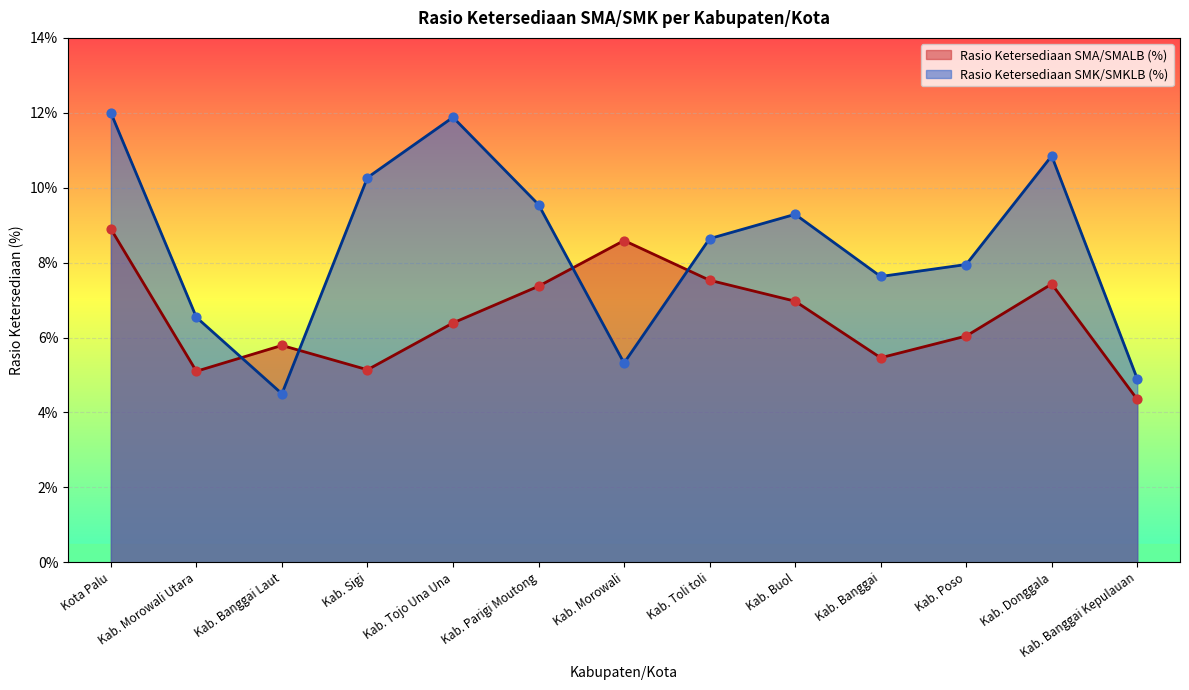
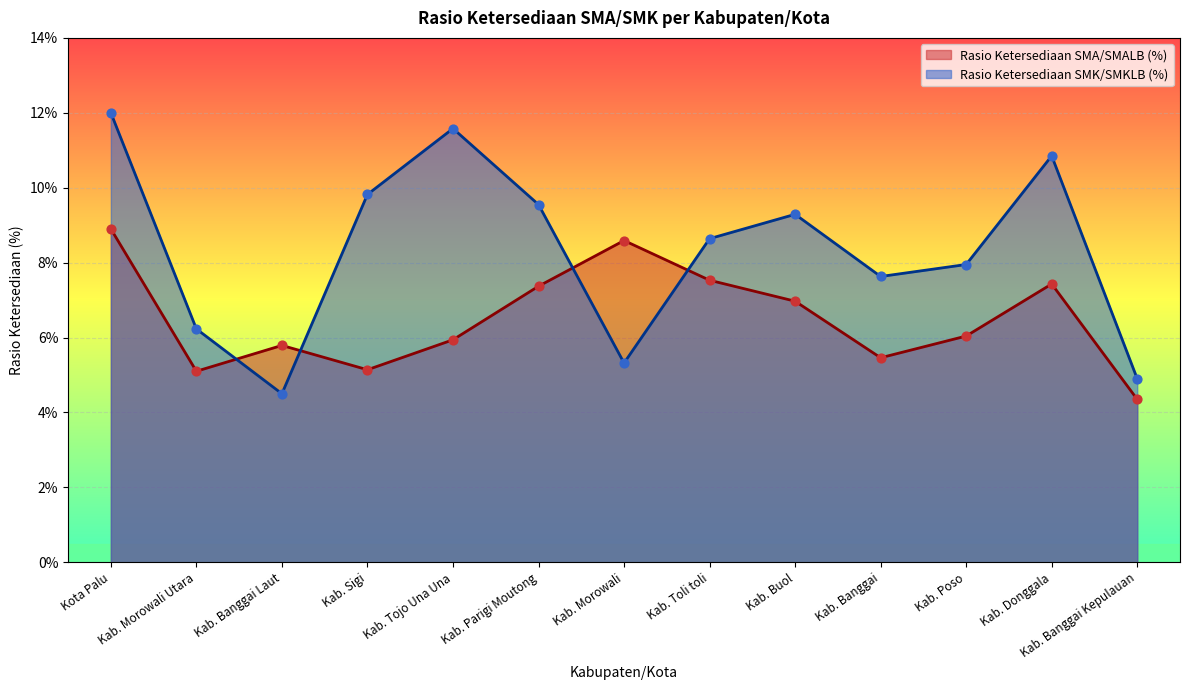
Rasio Ketersediaan SMK/SMKLB (%), Kab. Morowali Utara: 6.5% -> 6.2%
Rasio Ketersediaan SMK/SMKLB (%), Kab. Sigi: 10.3% -> 9.8%
Rasio Ketersediaan SMA/SMALB (%), Kab. Tojo Una Una: 6.4% -> 5.9%
Rasio Ketersediaan SMK/SMKLB (%), Kab. Tojo Una Una: 11.9% -> 11.6%
